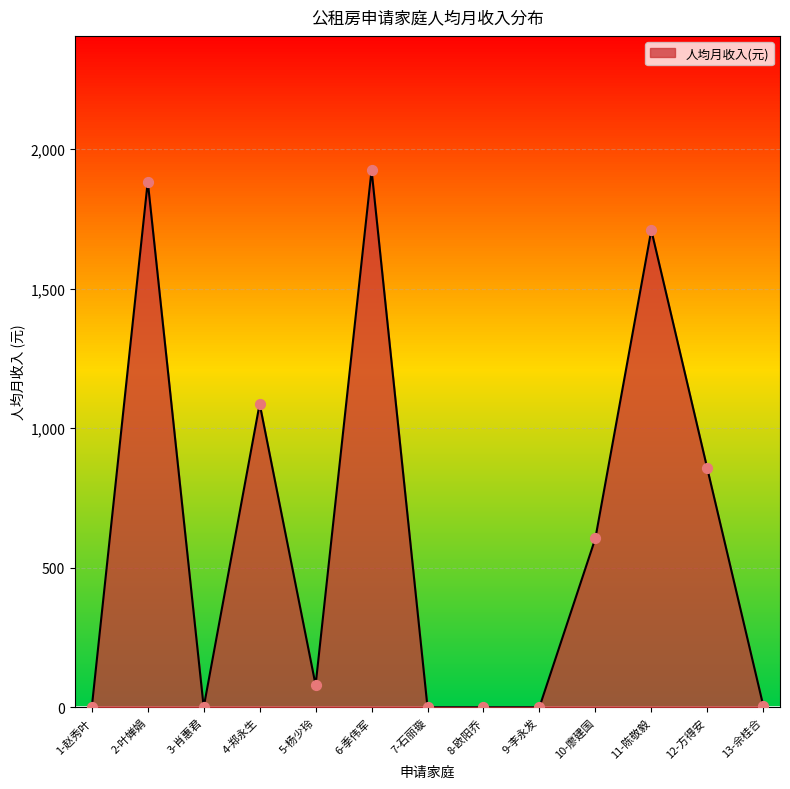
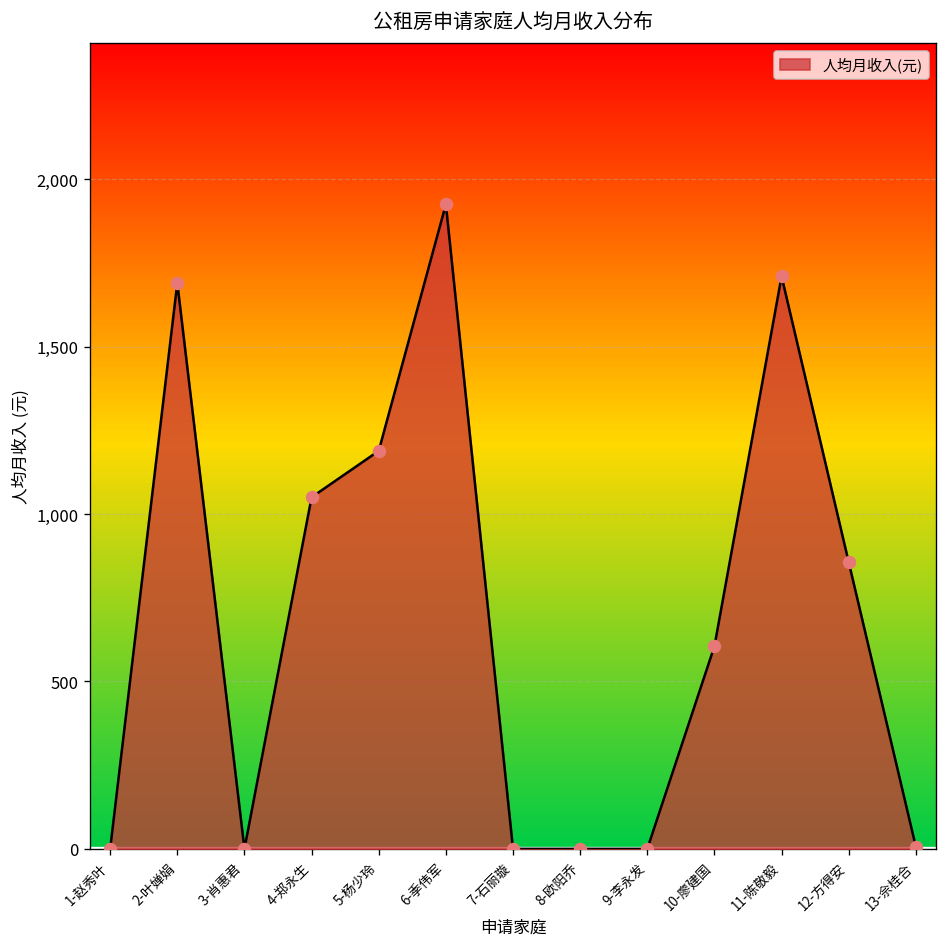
2-叶婵娟: 1,880 -> 1,690
4-郑永生: 1,090 -> 1,050
5-杨少玲: 80 -> 1,190
